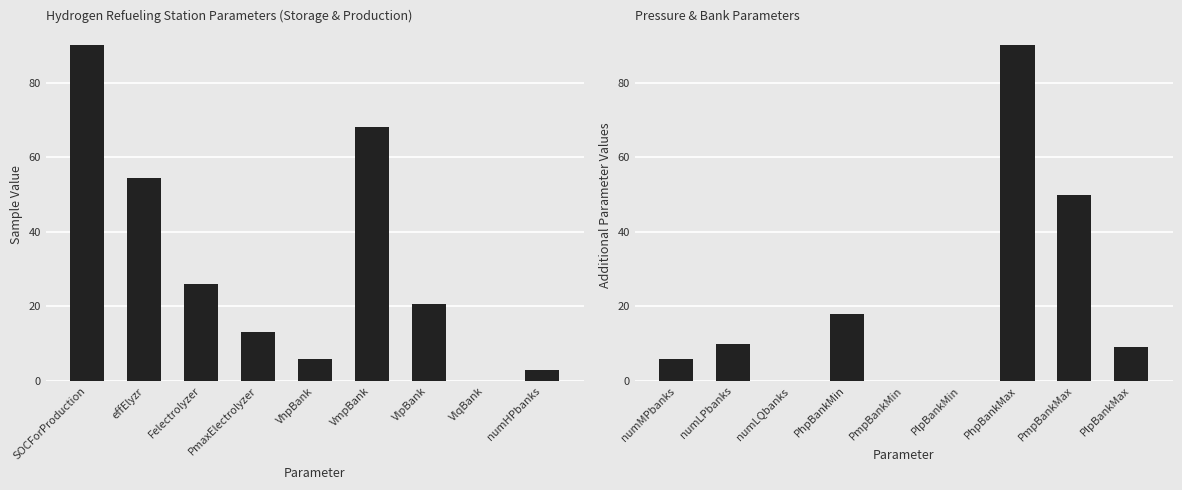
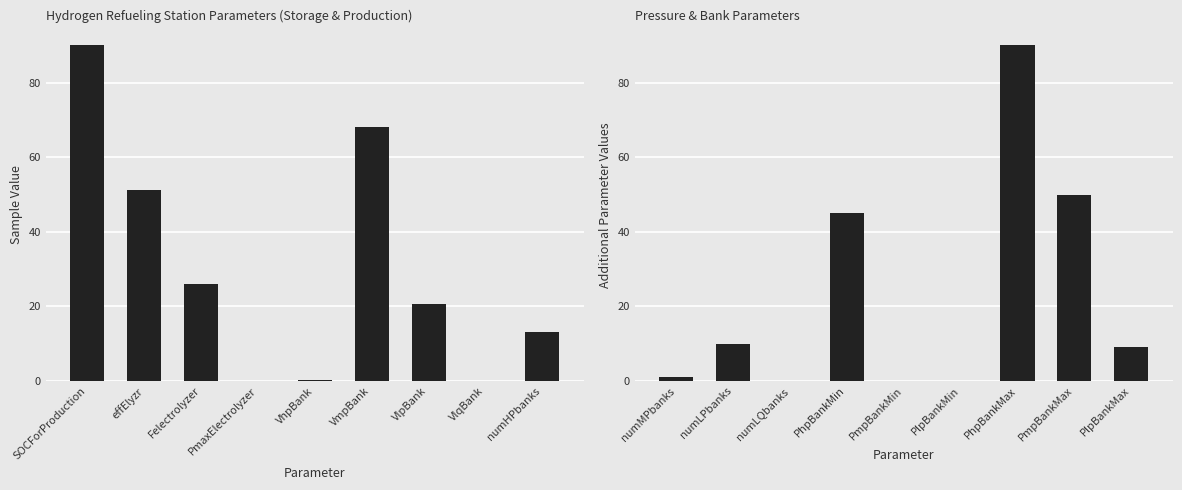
Hydrogen Refueling Station Parameters (Storage & Production), effElyzr: 54 -> 51
Hydrogen Refueling Station Parameters (Storage & Production), PmaxElectrolyzer: 13 -> 0
Hydrogen Refueling Station Parameters (Storage & Production), VhpBank: 6 -> 0
Hydrogen Refueling Station Parameters (Storage & Production), numHPbanks: 3 -> 13
Pressure & Bank Parameters, numMPbanks: 6 -> 1
Pressure & Bank Parameters, PhpBankMin: 18 -> 45
